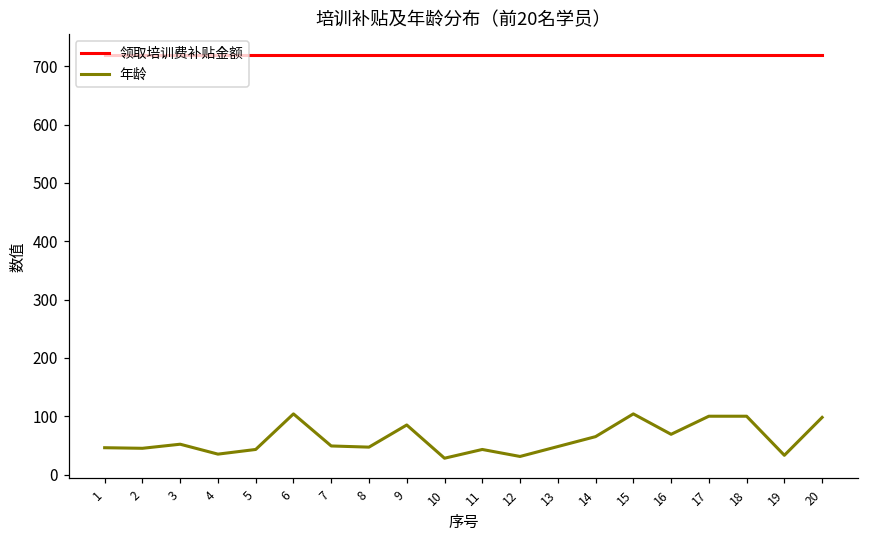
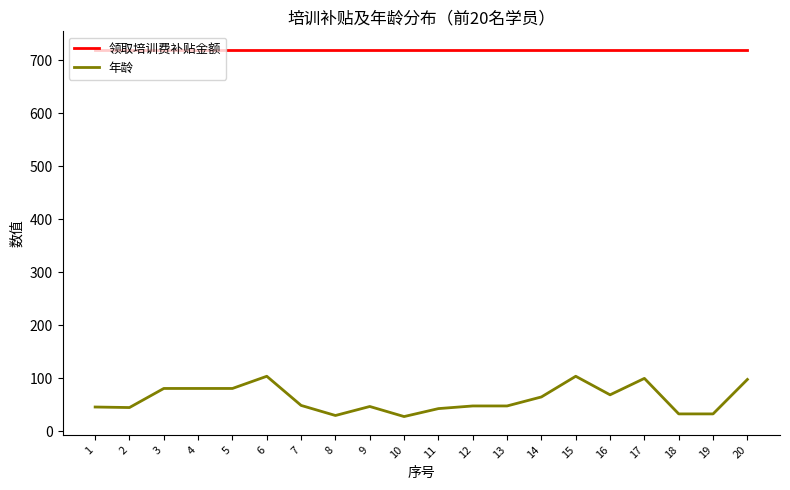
年龄, 3: 50 -> 80
年龄, 4: 40 -> 80
年龄, 5: 40 -> 80
年龄, 8: 50 -> 30
年龄, 9: 90 -> 50
年龄, 12: 30 -> 50
年龄, 18: 100 -> 30
